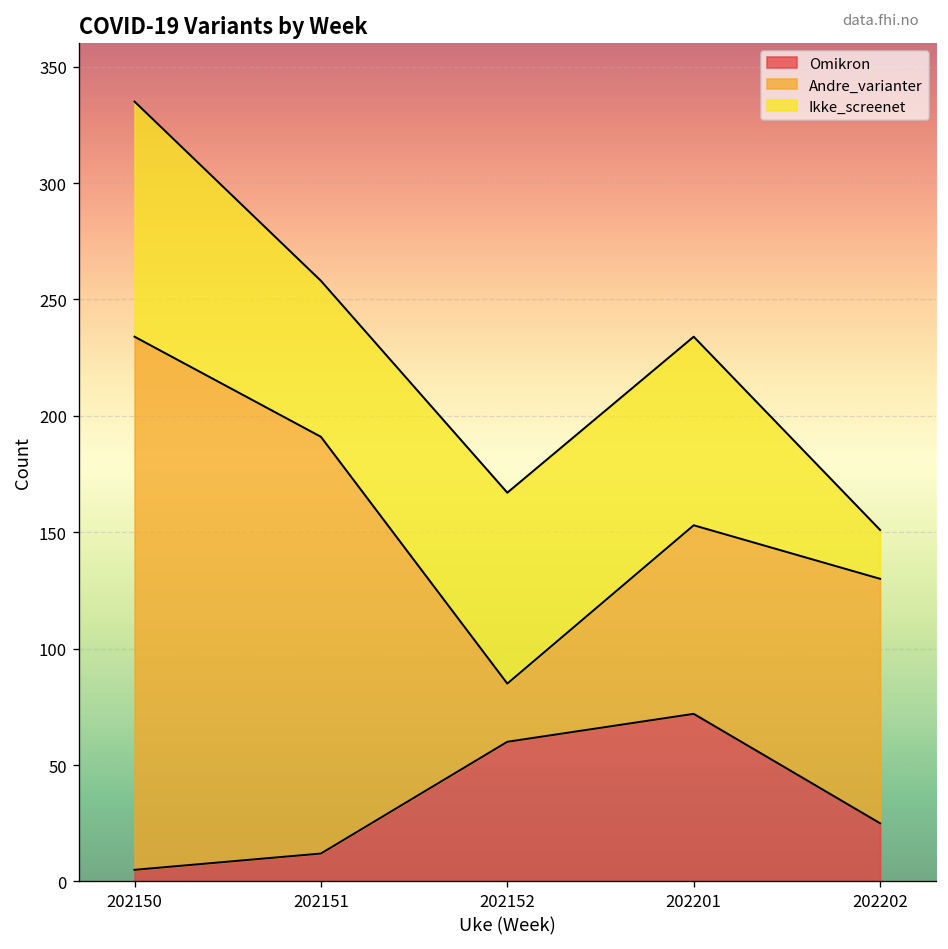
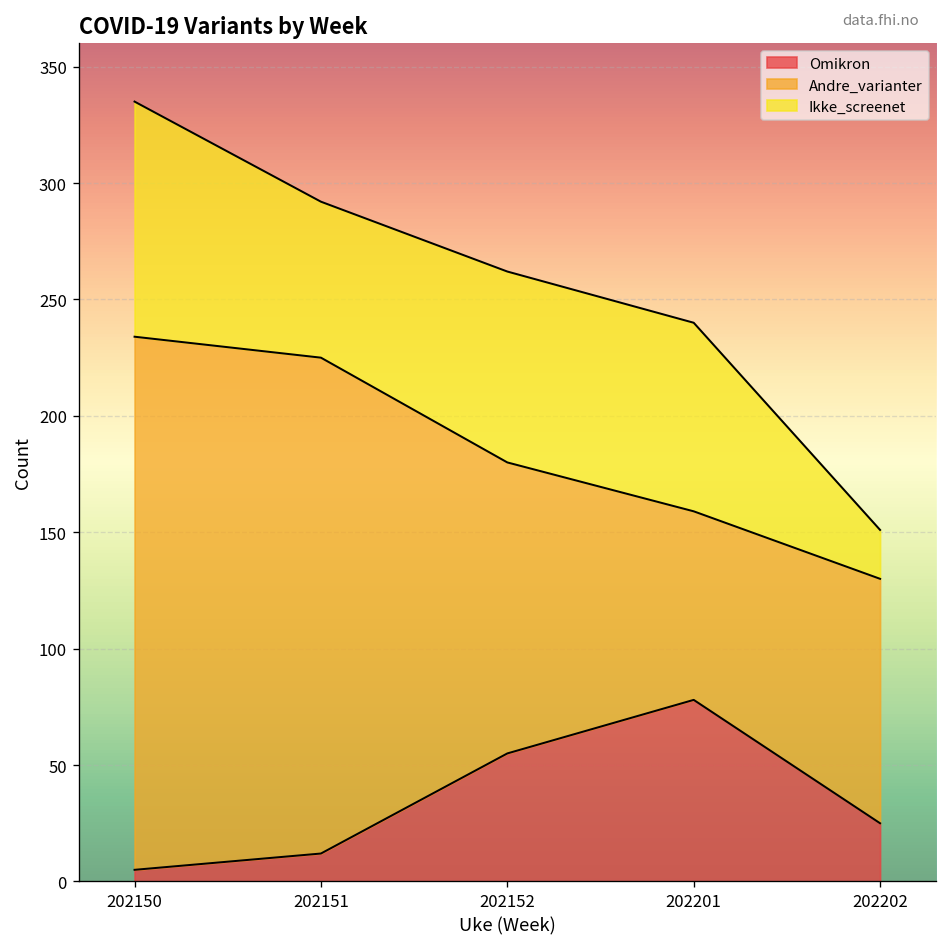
Andre_varianter, 202151: 179 -> 213
Omikron, 202152: 60 -> 55
Andre_varianter, 202152: 25 -> 125
Omikron, 202201: 72 -> 78
